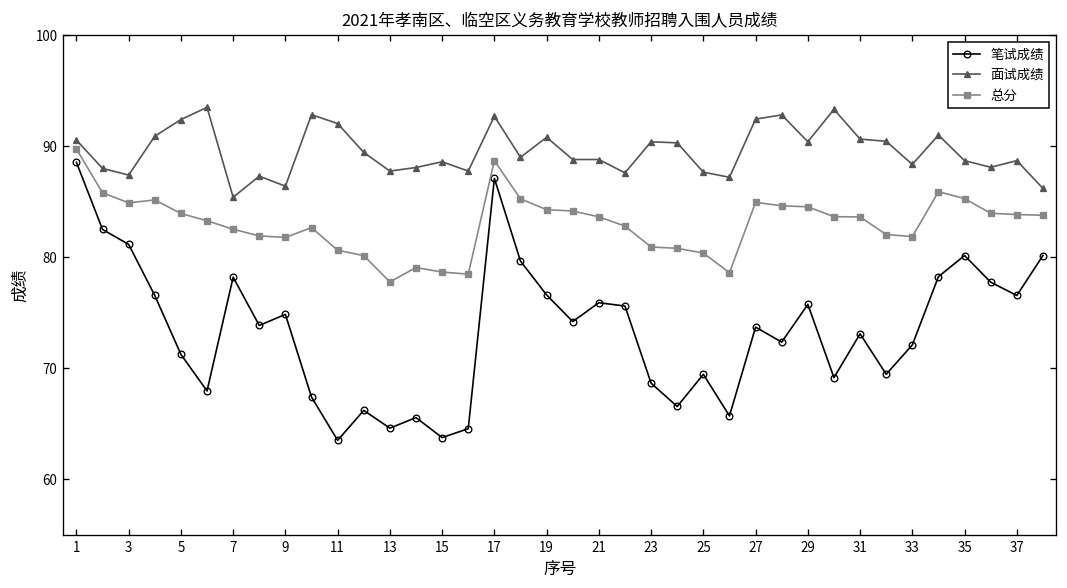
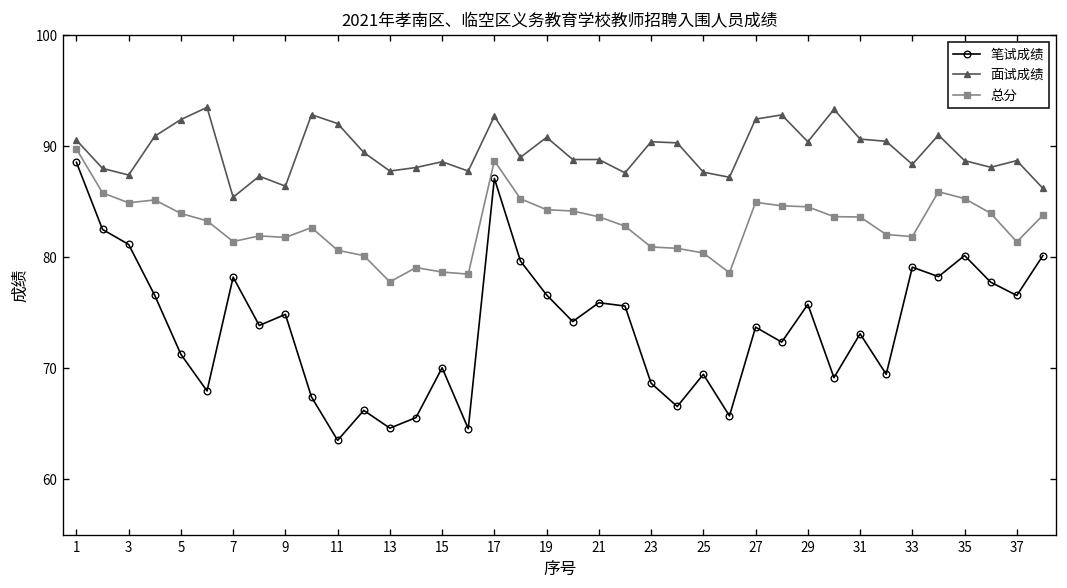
总分, 7: 83 -> 81
笔试成绩, 15: 64 -> 70
笔试成绩, 33: 72 -> 79
总分, 37: 84 -> 81
